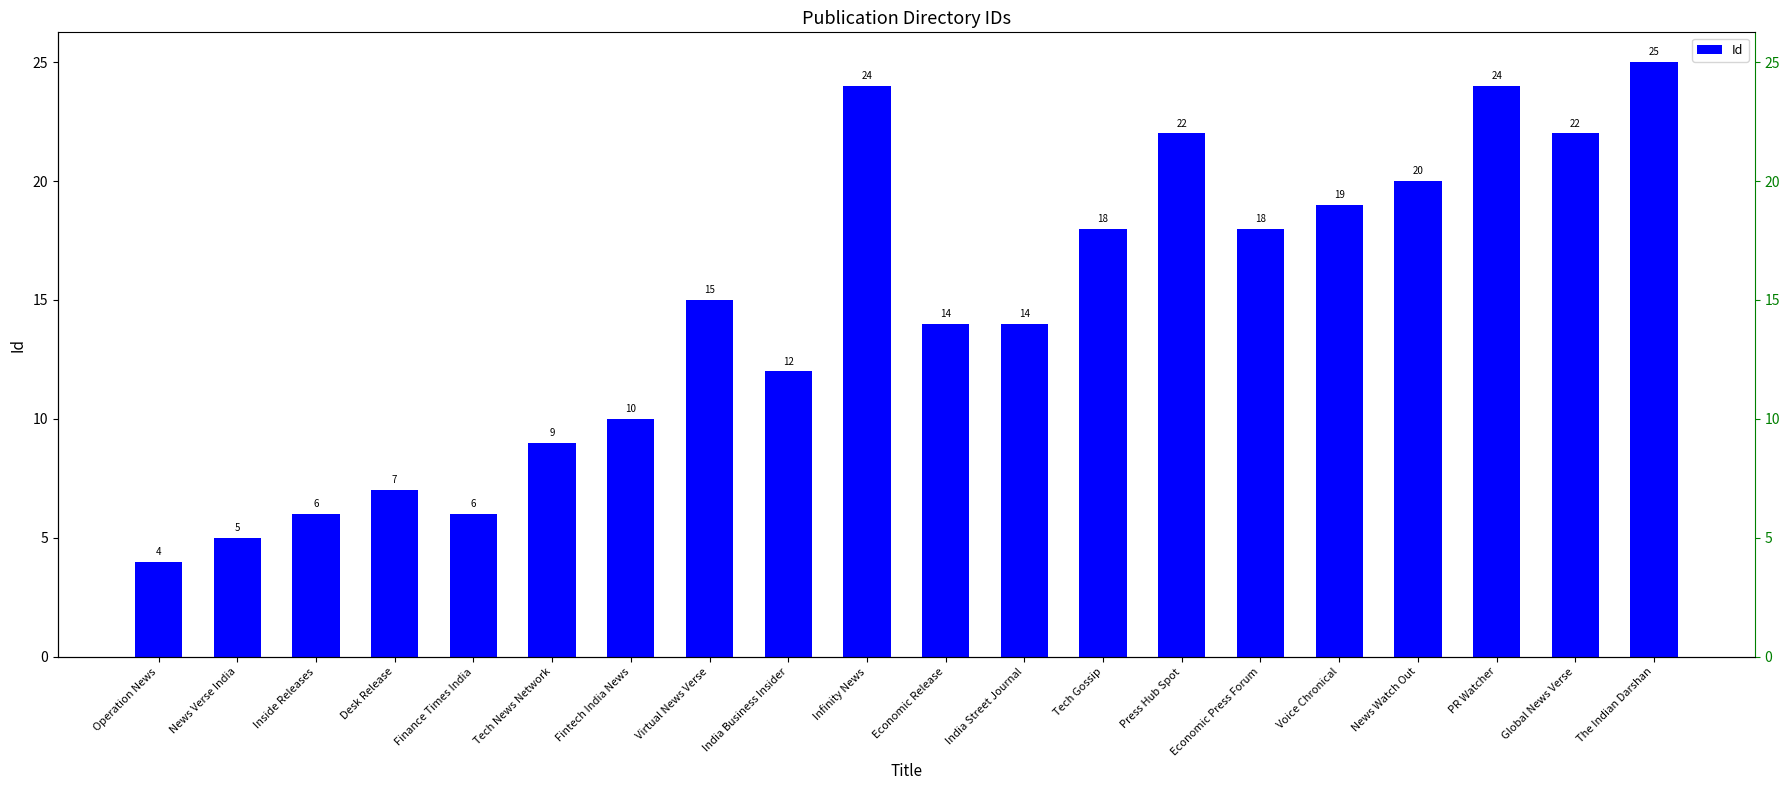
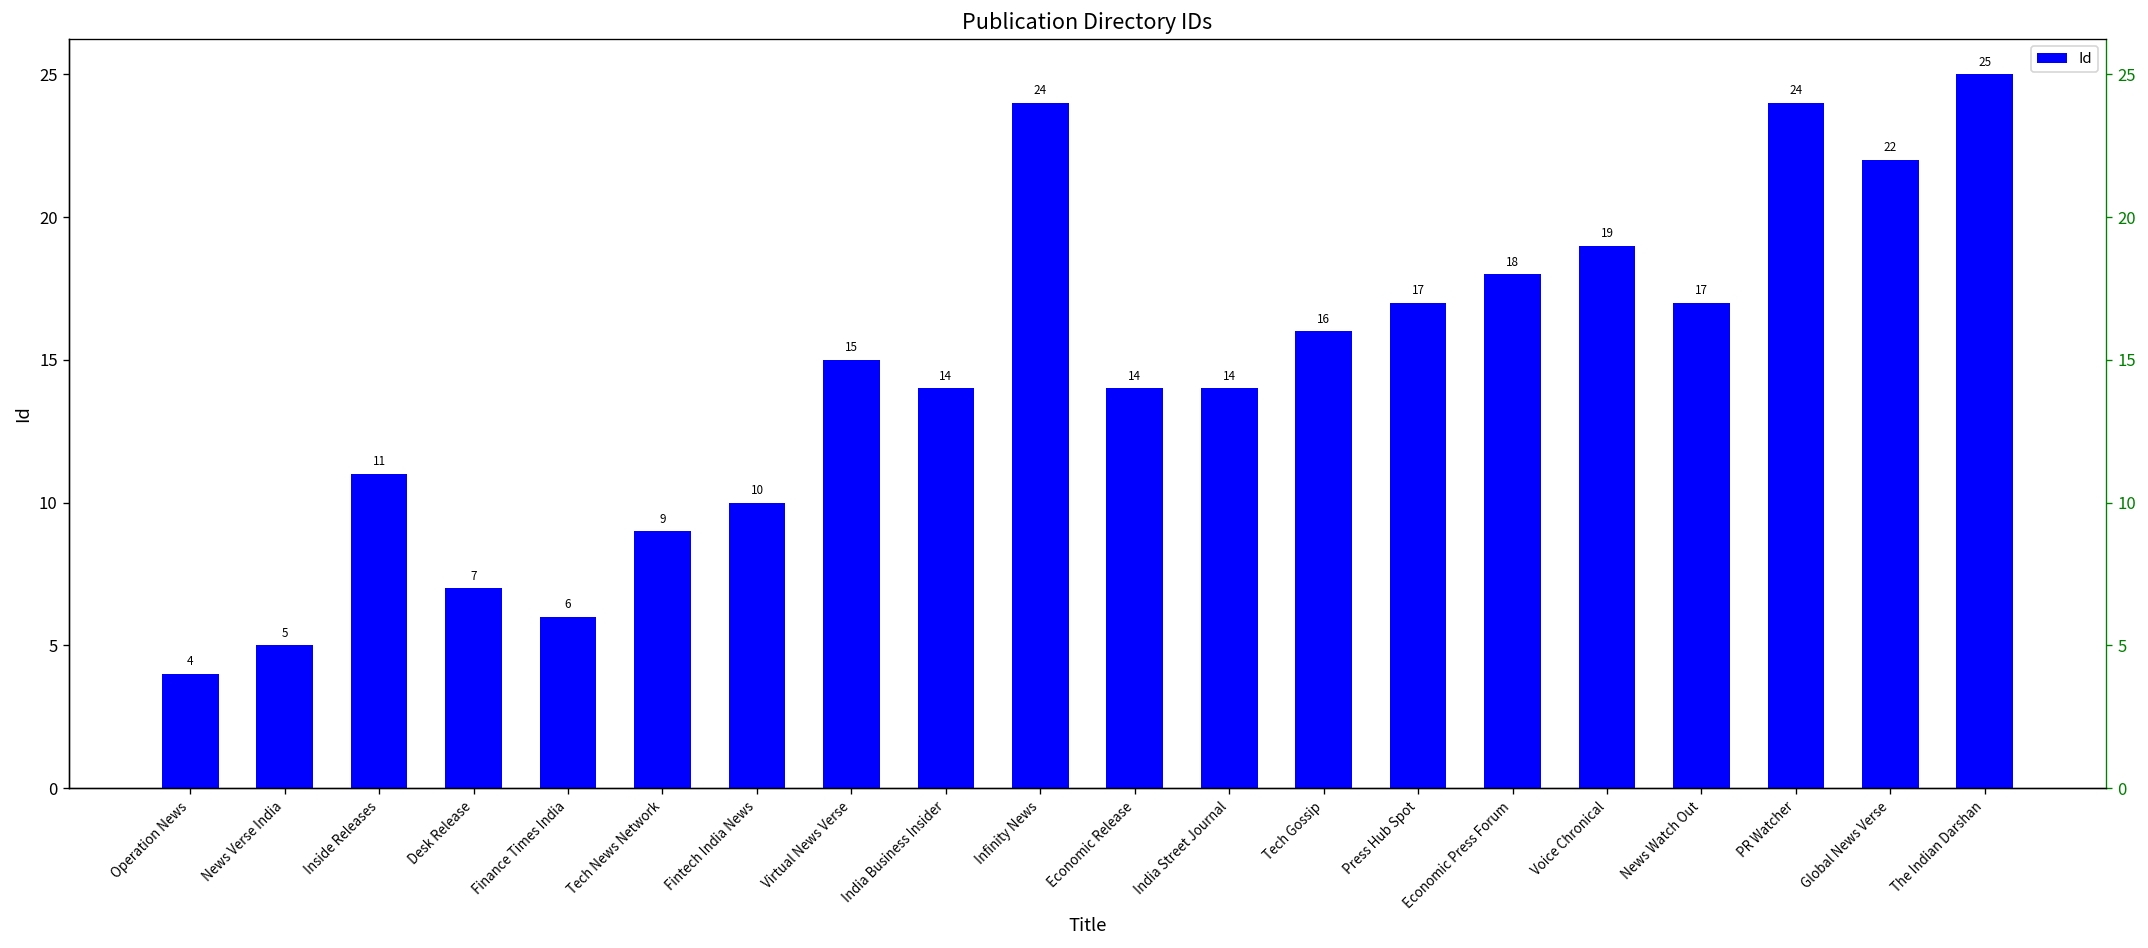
Inside Releases: 6 -> 11
India Business Insider: 12 -> 14
Tech Gossip: 18 -> 16
Press Hub Spot: 22 -> 17
News Watch Out: 20 -> 17
